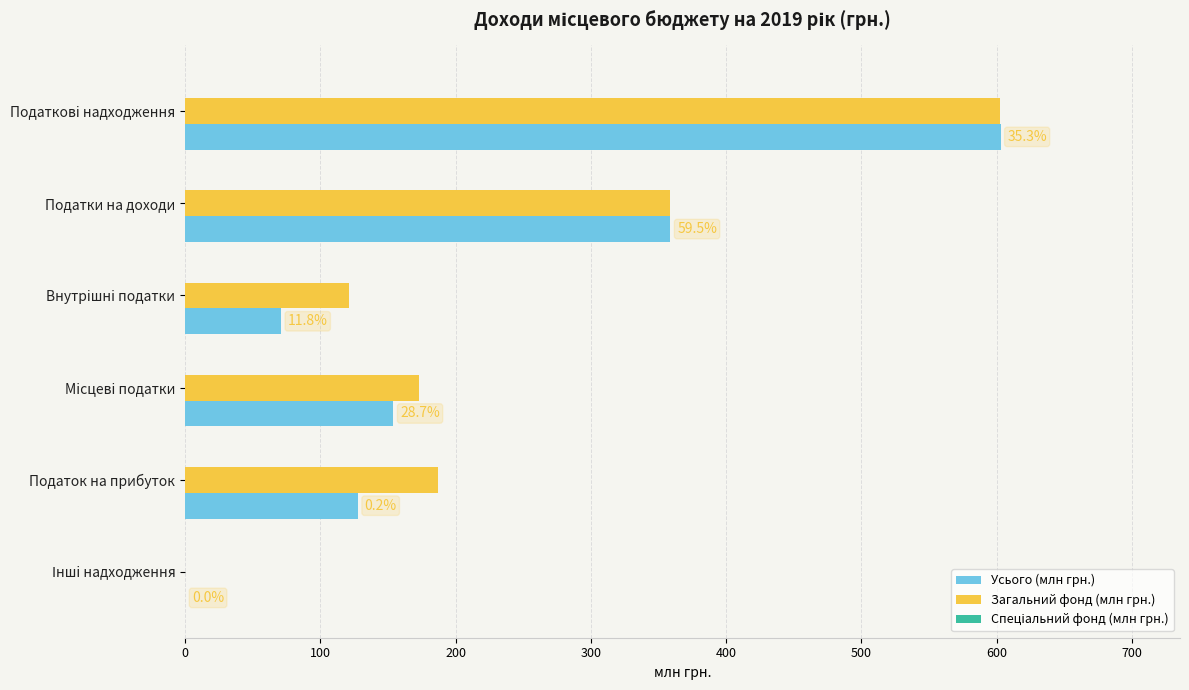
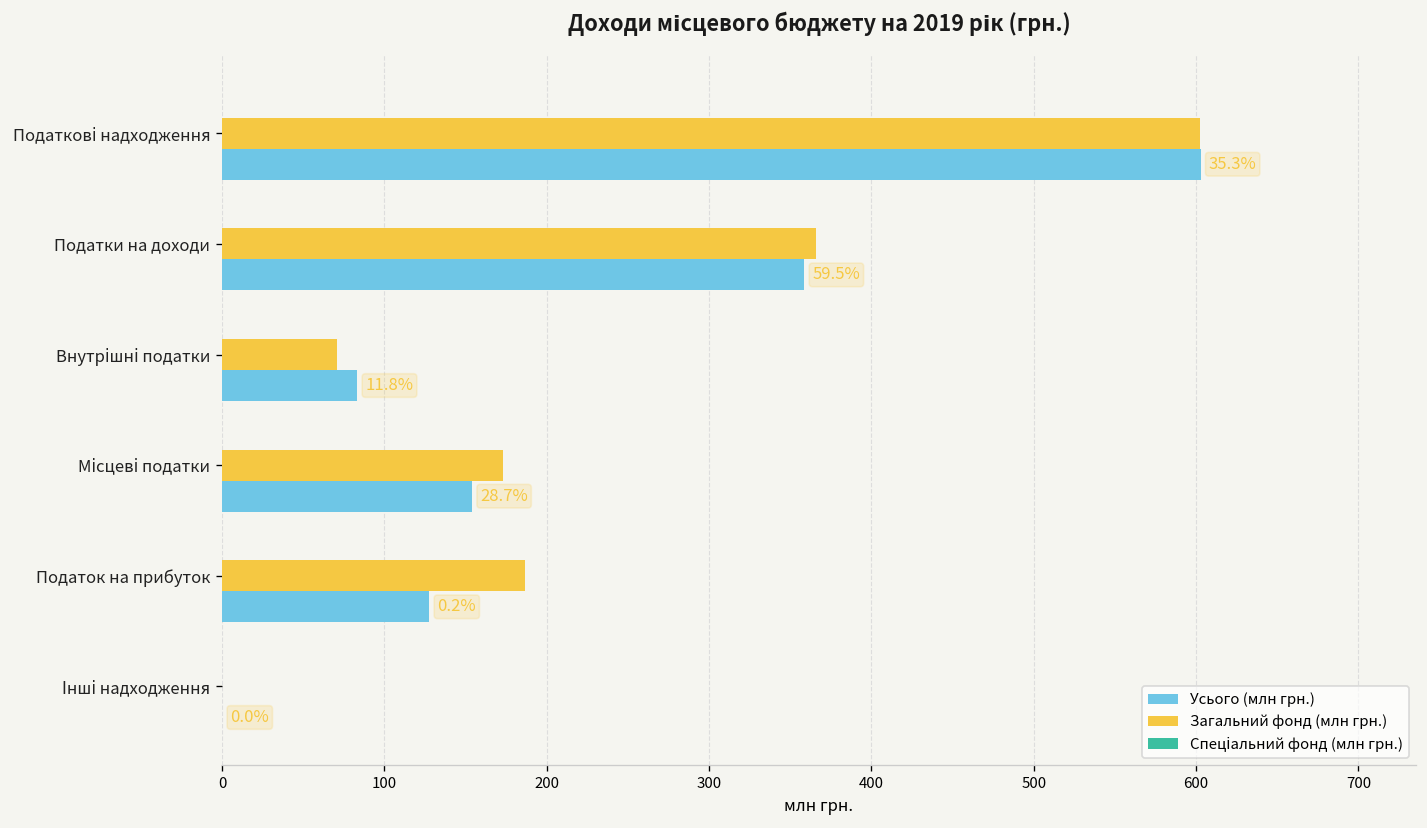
Загальний фонд (млн грн.), Податки на доходи: 359 -> 366
Загальний фонд (млн грн.), Внутрішні податки: 121 -> 71
Усього (млн грн.), Внутрішні податки: 71 -> 83
